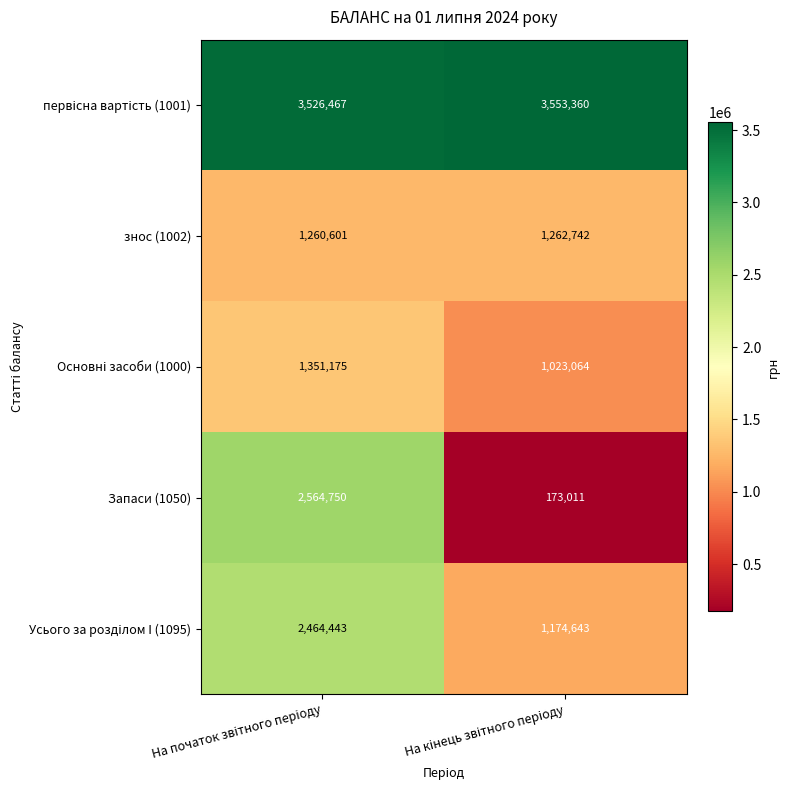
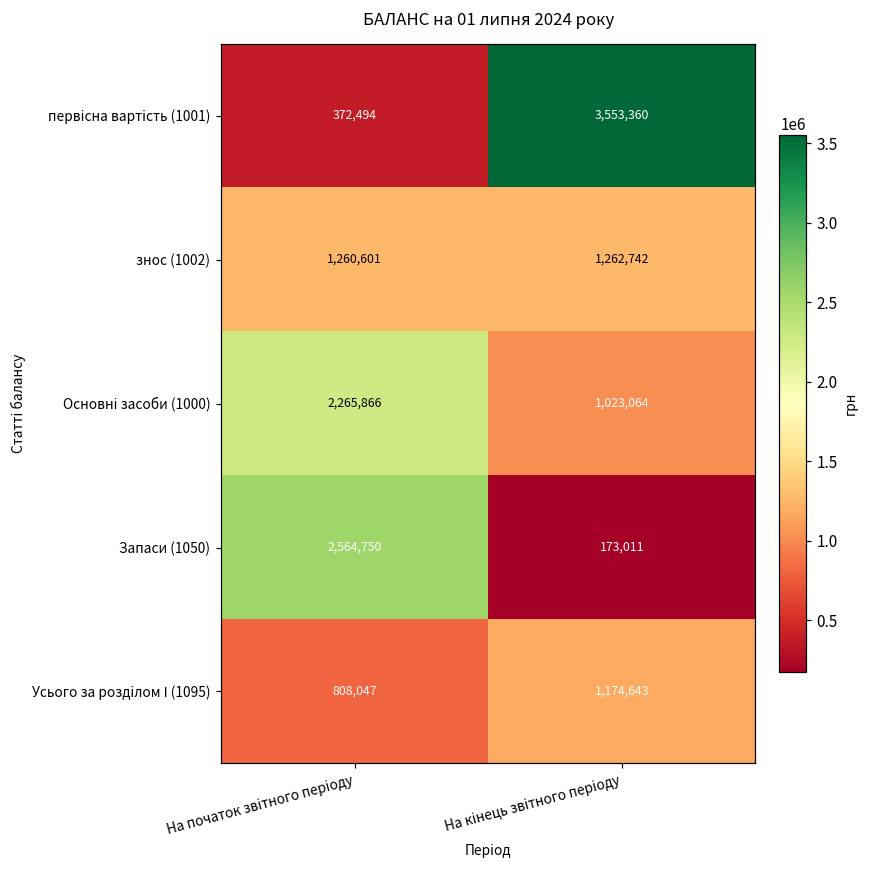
первісна вартість (1001), На початок звітного періоду: 3,526,467 -> 372,494
Основні засоби (1000), На початок звітного періоду: 1,351,175 -> 2,265,866
Усього за розділом І (1095), На початок звітного періоду: 2,464,443 -> 808,047
